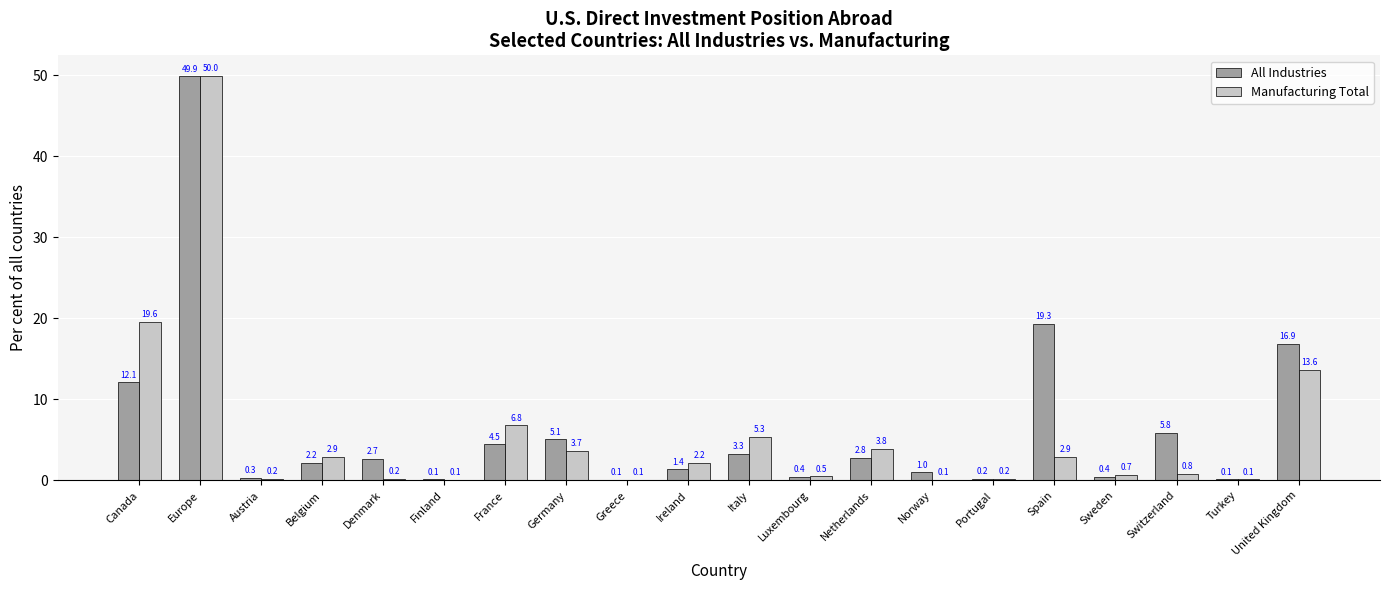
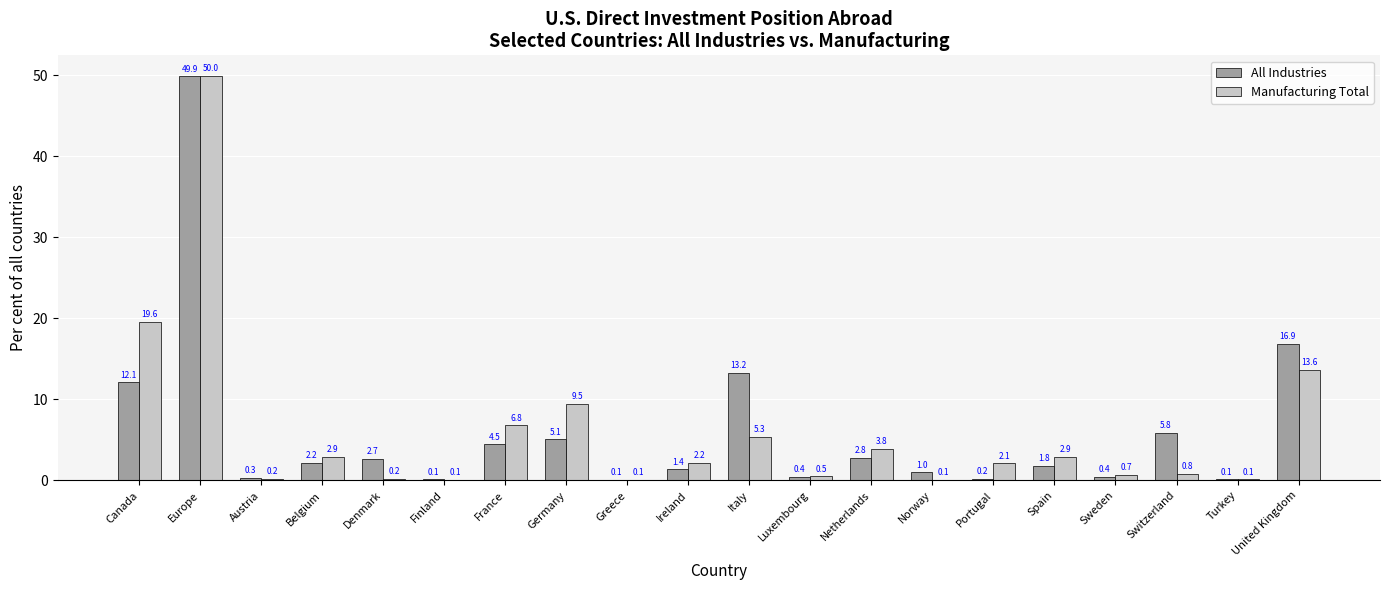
Manufacturing Total, Germany: 3.7 -> 9.5
All Industries, Italy: 3.3 -> 13.2
Manufacturing Total, Portugal: 0.2 -> 2.1
All Industries, Spain: 19.3 -> 1.8
